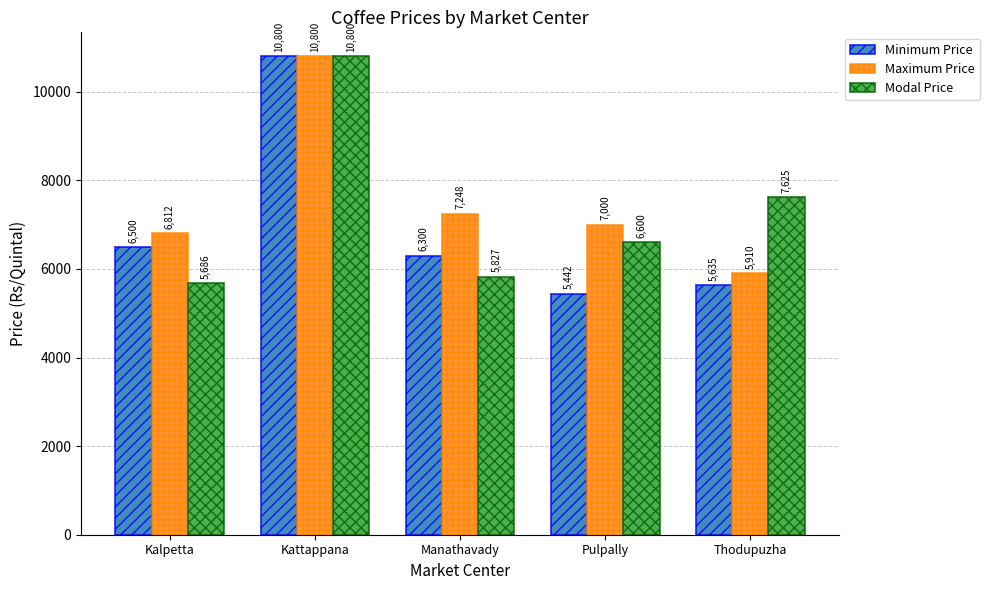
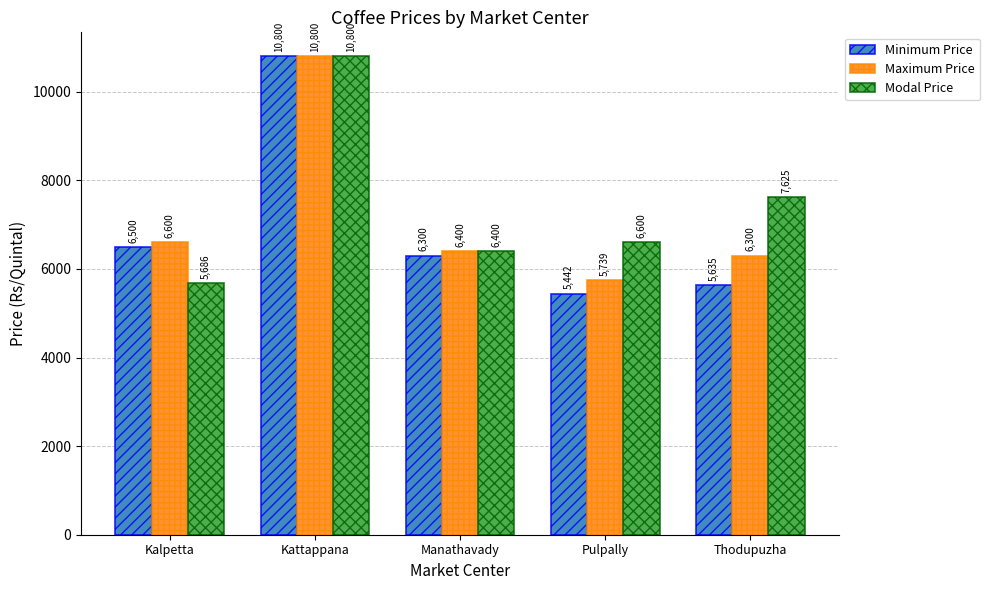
Maximum Price, Kalpetta: 6,812 -> 6,600
Maximum Price, Manathavady: 7,248 -> 6,400
Modal Price, Manathavady: 5,827 -> 6,400
Maximum Price, Pulpally: 7,000 -> 5,739
Maximum Price, Thodupuzha: 5,910 -> 6,300
